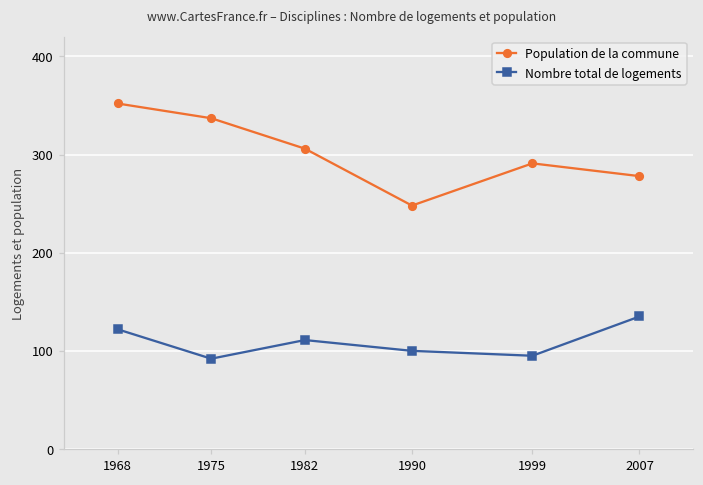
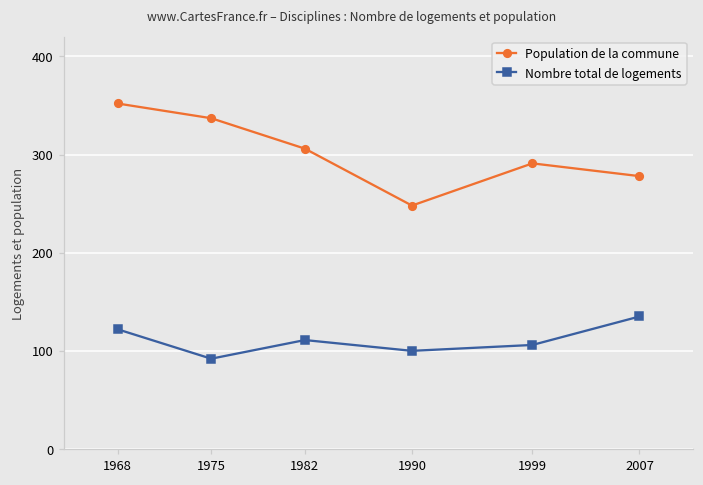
Nombre total de logements, 1999: 100 -> 110
